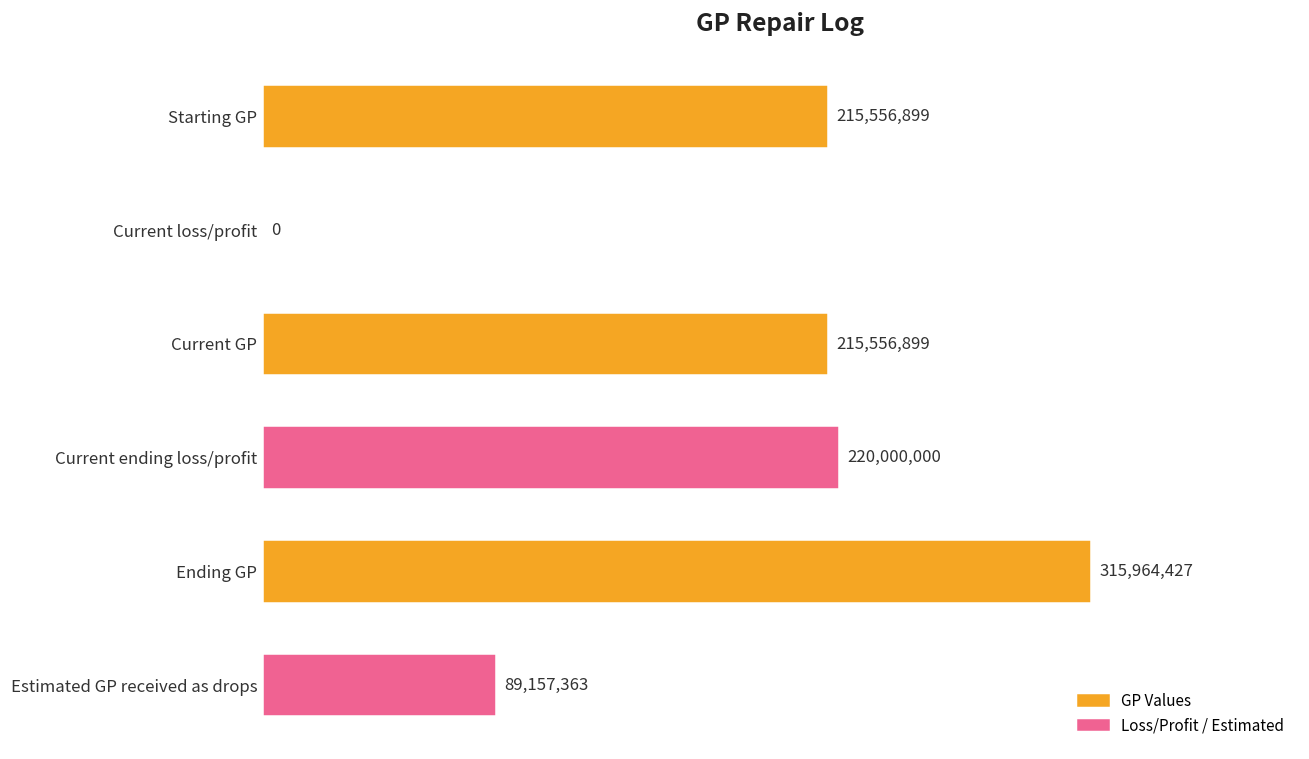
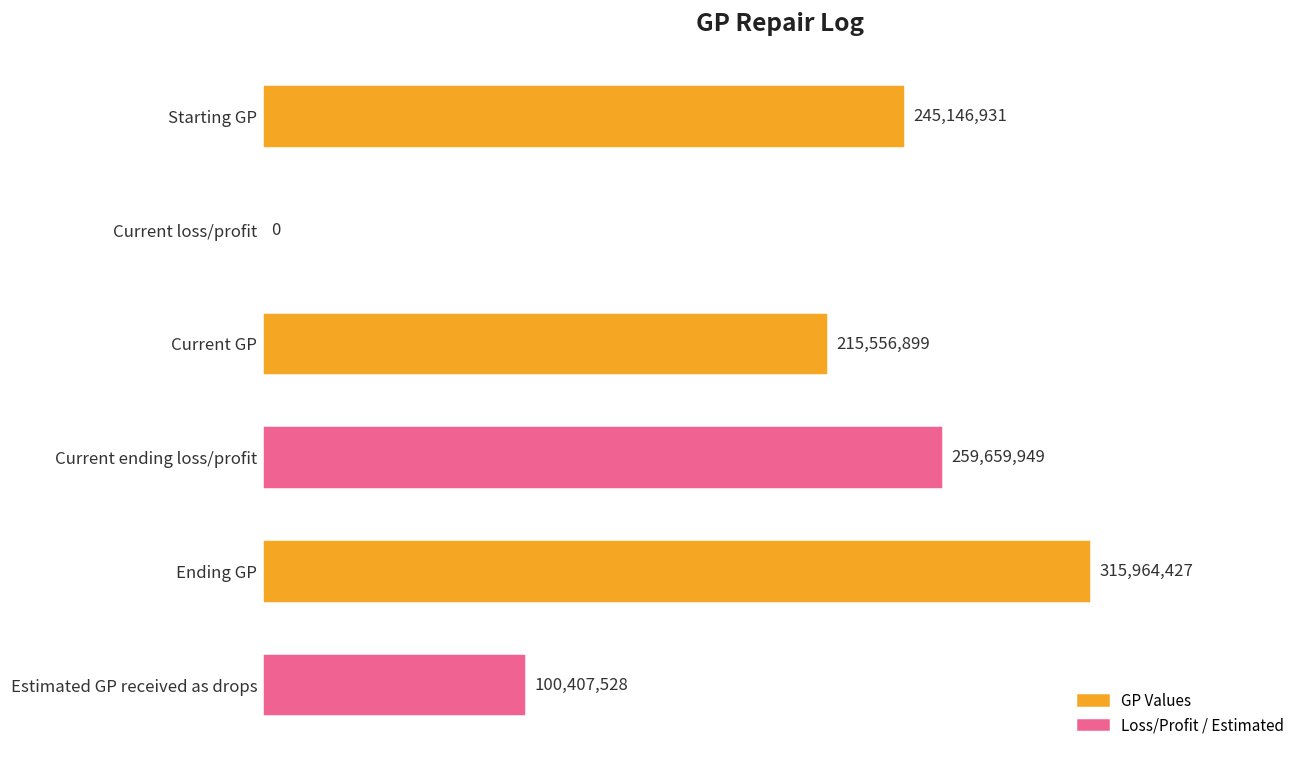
Starting GP: 215,556,899 -> 245,146,931
Current ending loss/profit: 220,000,000 -> 259,659,949
Estimated GP received as drops: 89,157,363 -> 100,407,528
